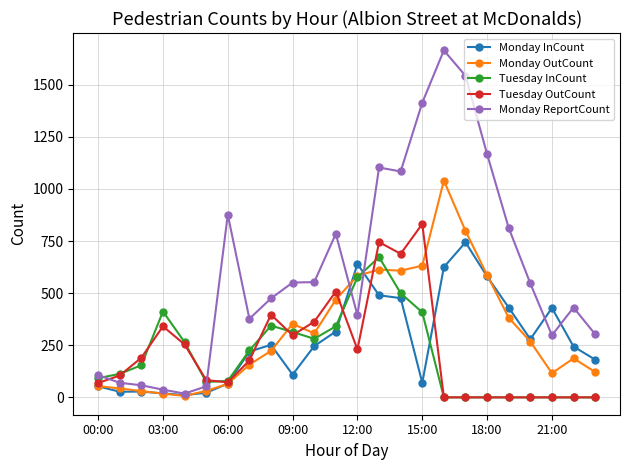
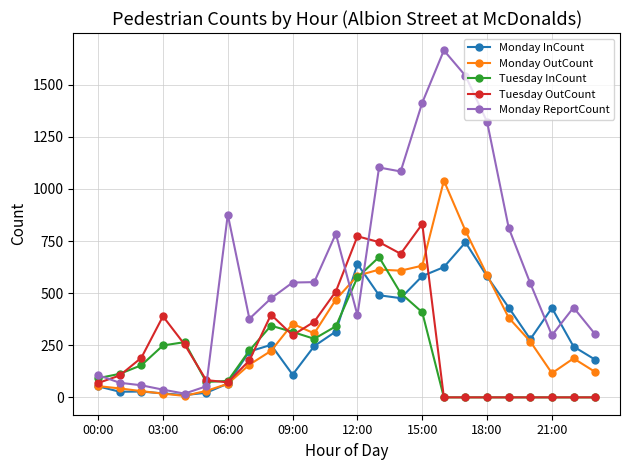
Tuesday InCount, 03:00: 410 -> 250
Tuesday OutCount, 03:00: 340 -> 390
Tuesday OutCount, 12:00: 230 -> 770
Monday InCount, 15:00: 70 -> 580
Monday ReportCount, 18:00: 1170 -> 1320
